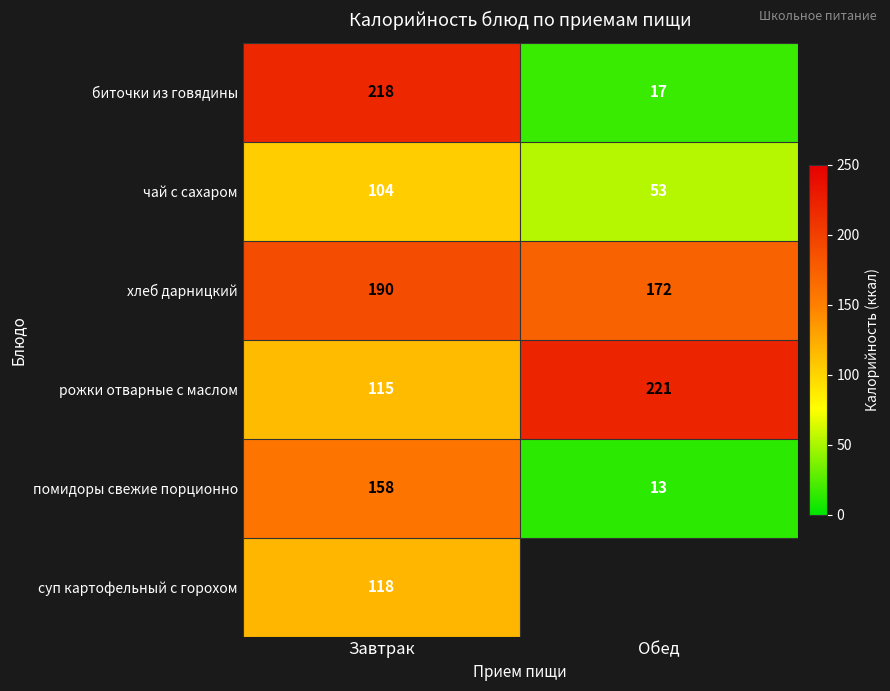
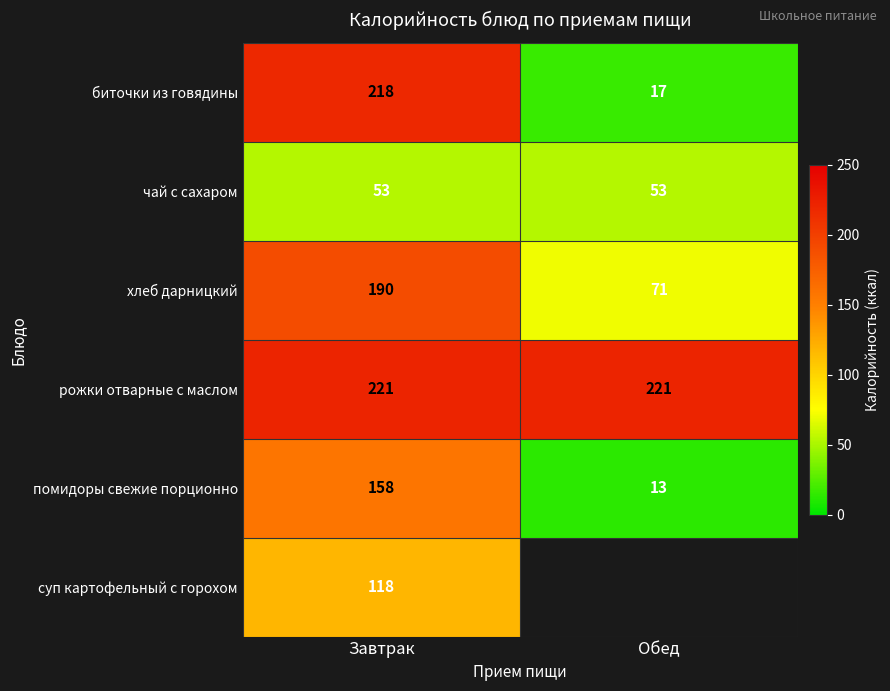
чай с сахаром, Завтрак: 104 -> 53
хлеб дарницкий, Обед: 172 -> 71
рожки отварные с маслом, Завтрак: 115 -> 221
